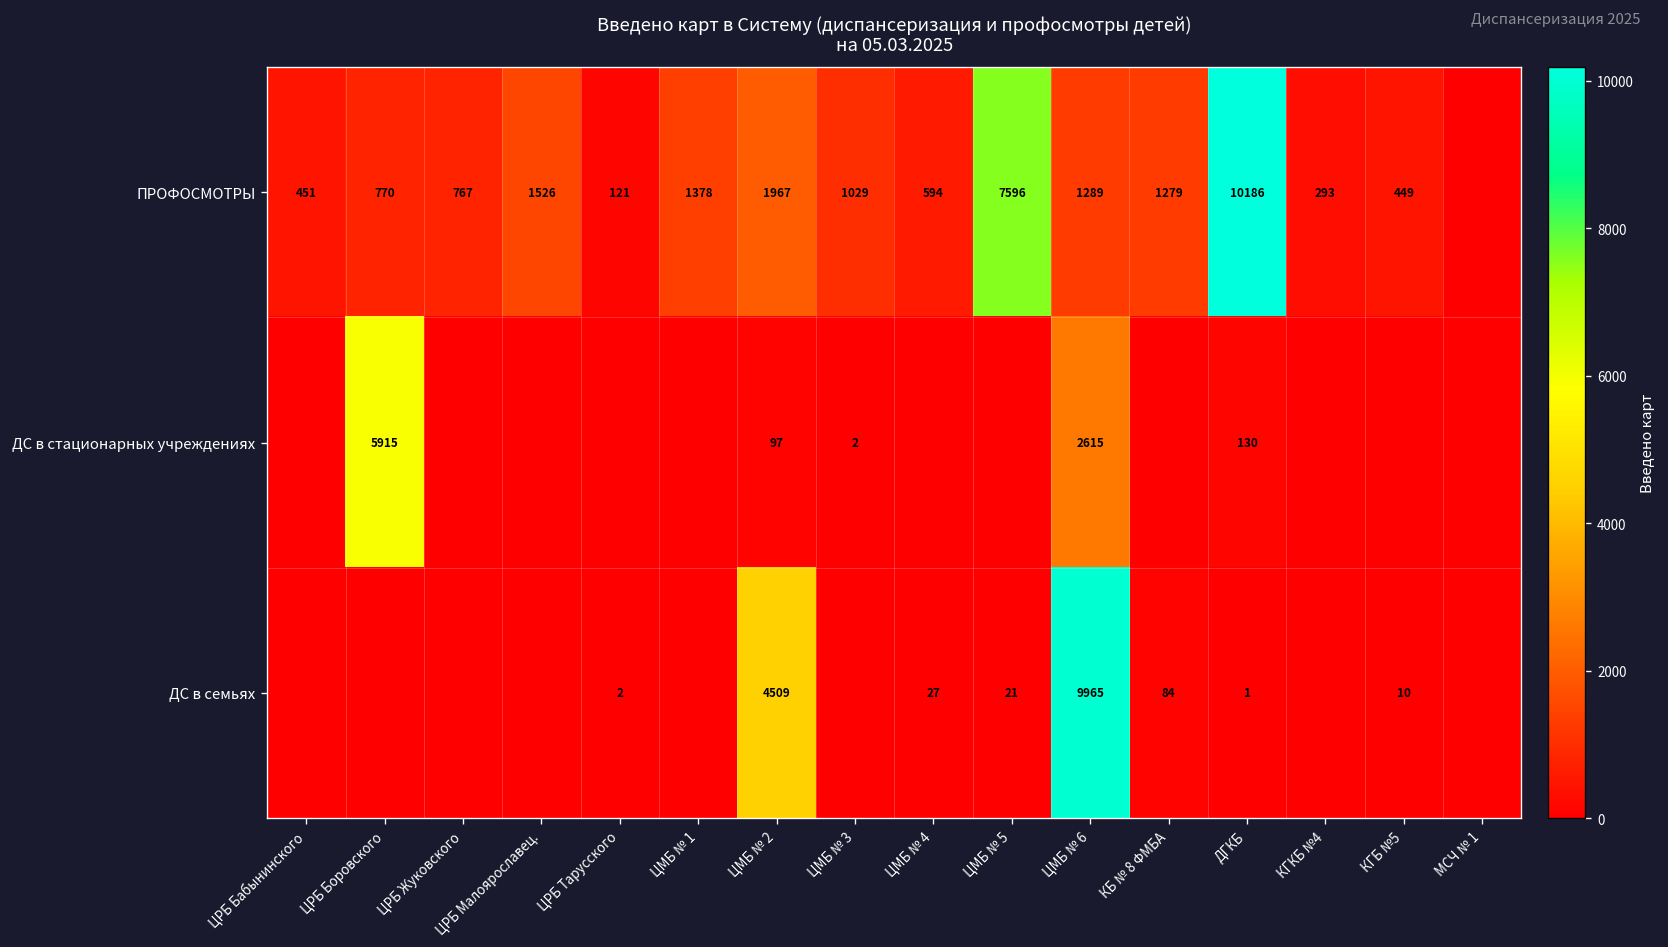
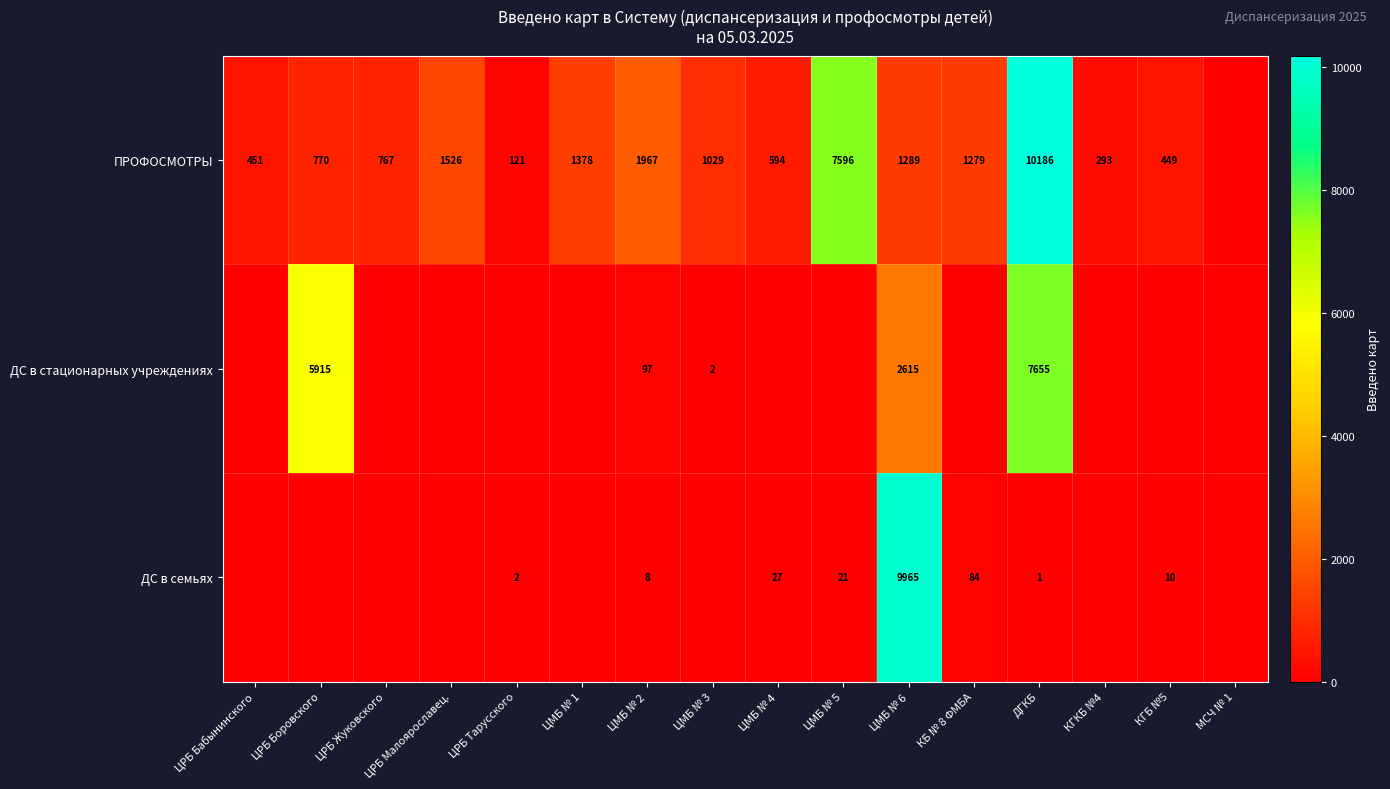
ДС в стационарных учреждениях, ДГКБ: 130 -> 7655
ДС в семьях, ЦМБ № 2: 4509 -> 8
